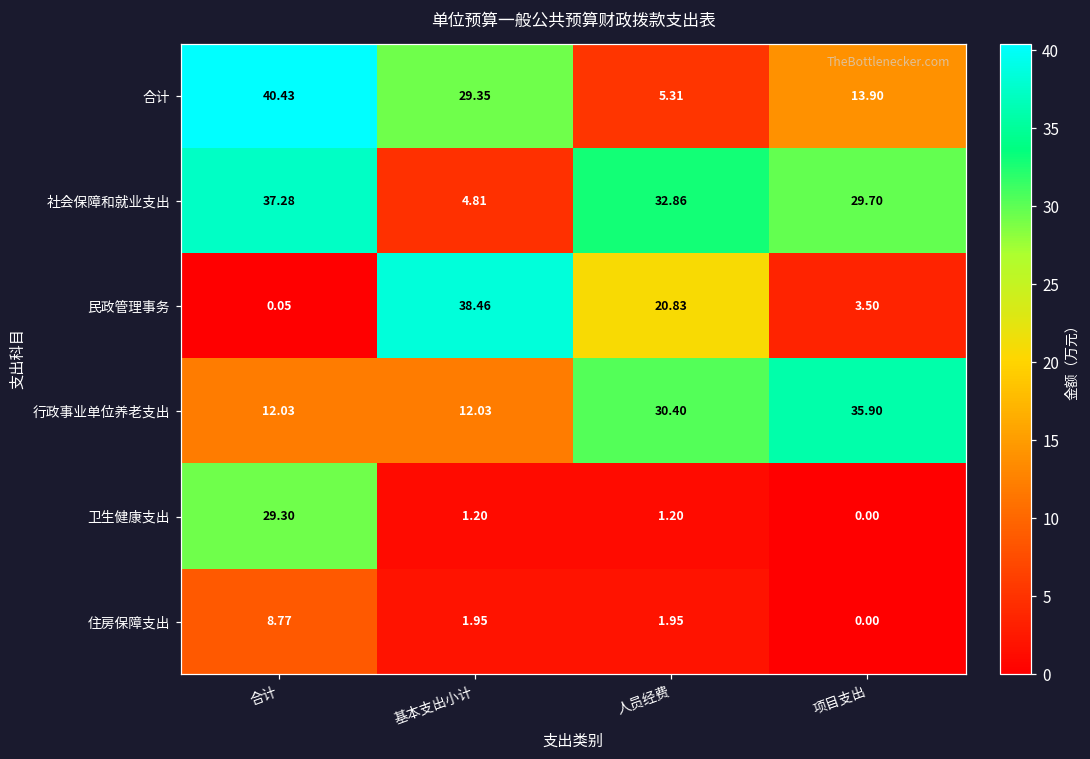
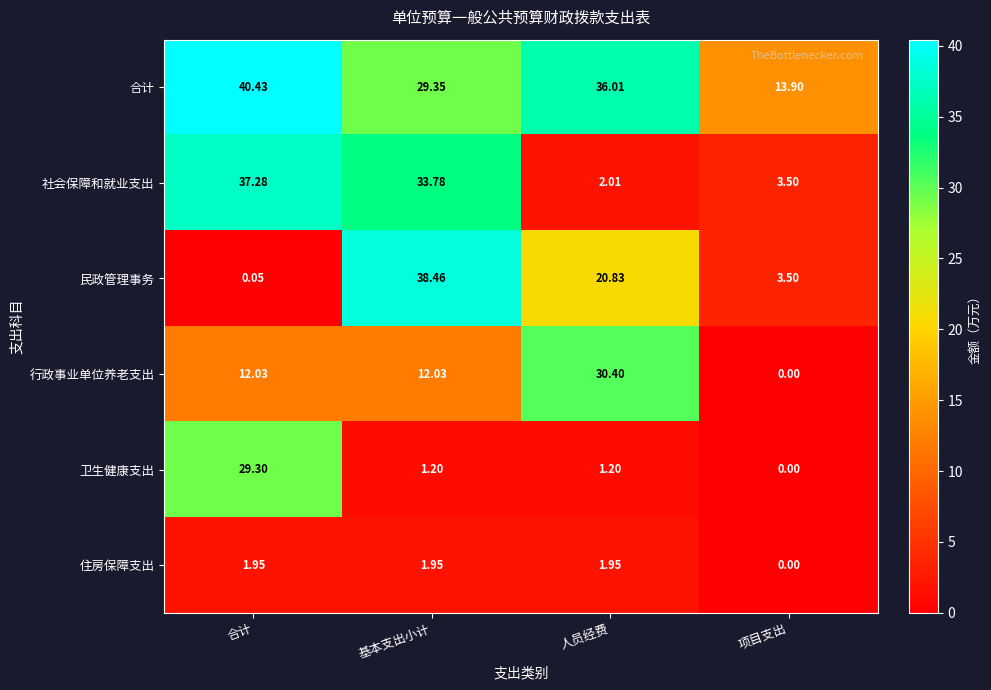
合计, 人员经费: 5.31 -> 36.01
社会保障和就业支出, 基本支出小计: 4.81 -> 33.78
社会保障和就业支出, 人员经费: 32.86 -> 2.01
社会保障和就业支出, 项目支出: 29.70 -> 3.50
行政事业单位养老支出, 项目支出: 35.90 -> 0.00
住房保障支出, 合计: 8.77 -> 1.95
